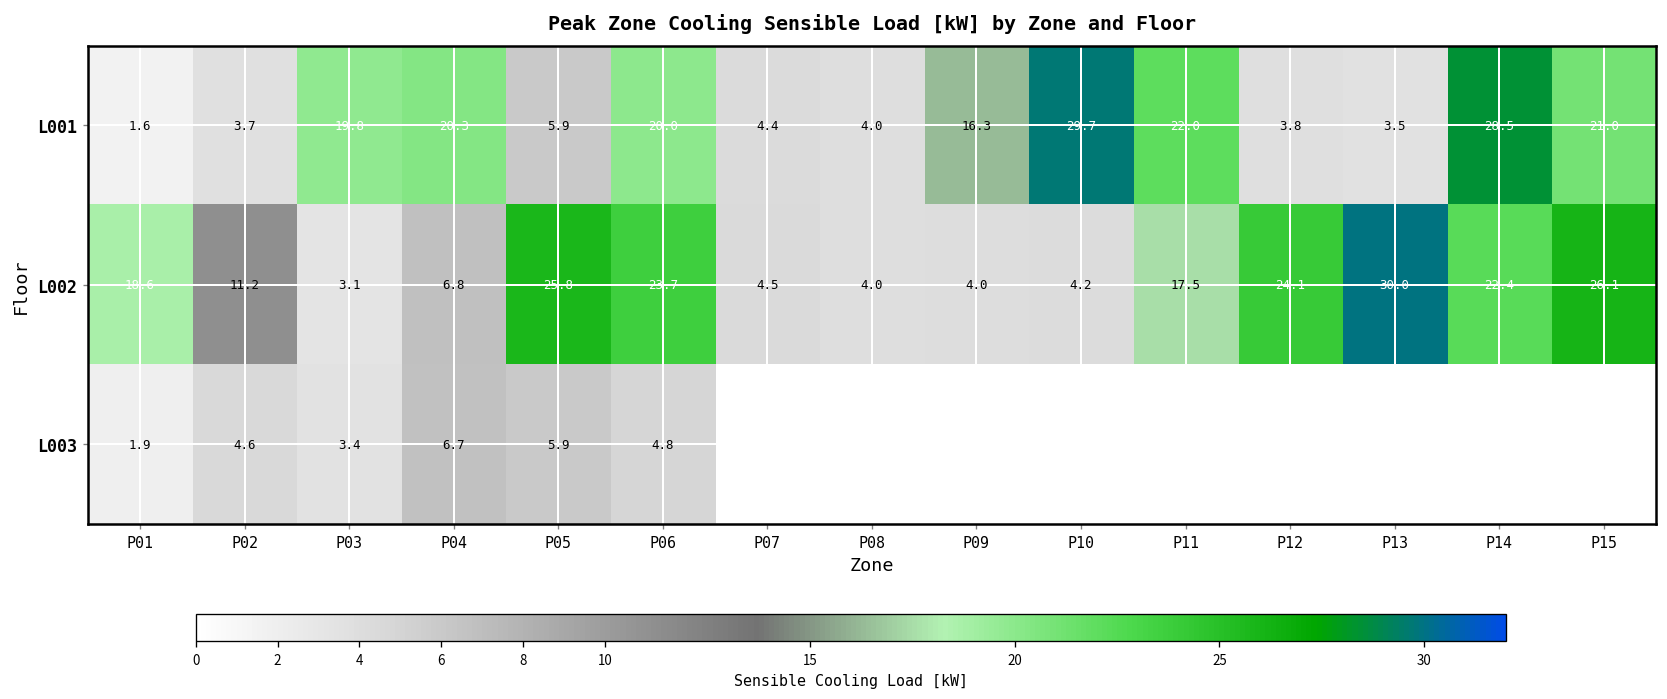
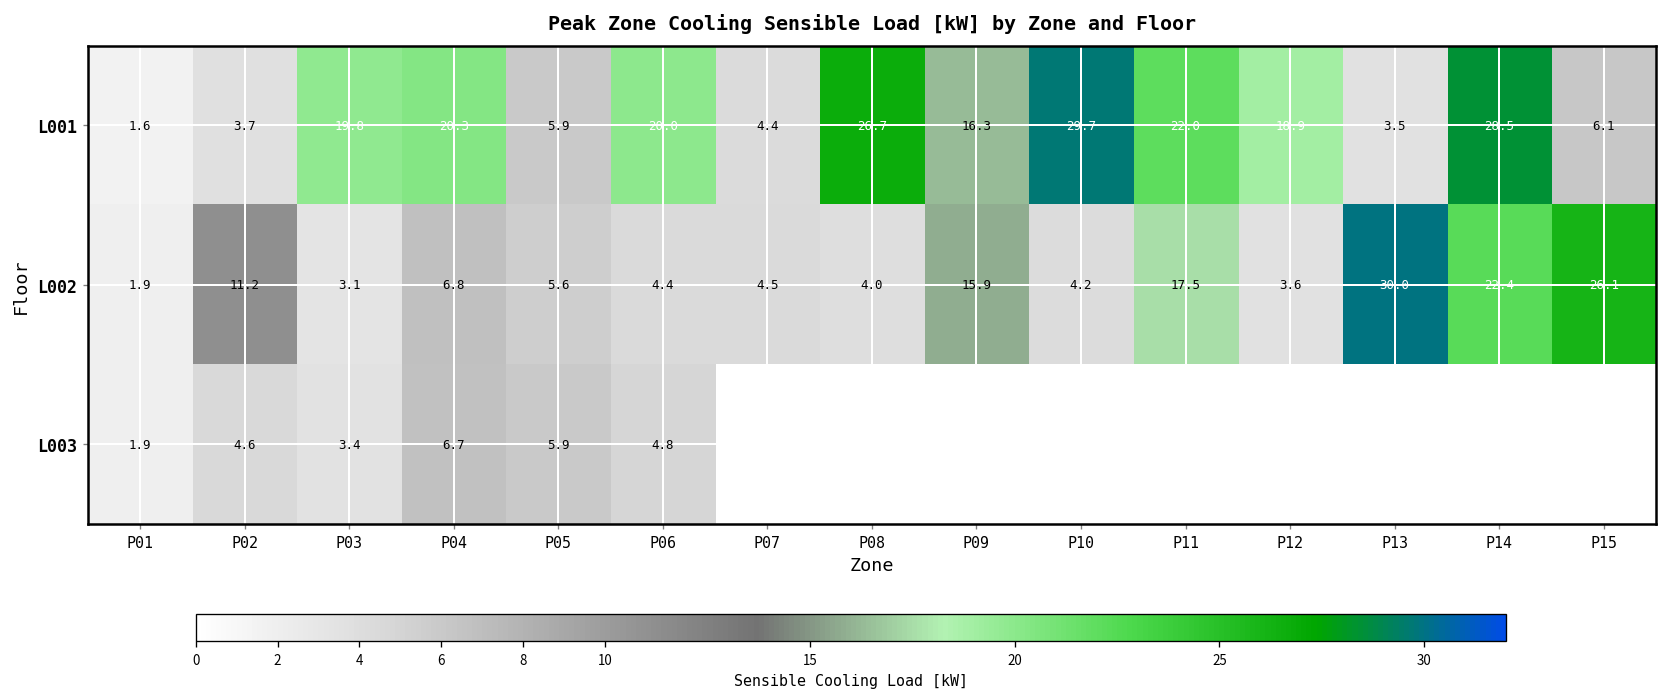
L001, P08: 4.0 -> 26.7
L001, P12: 3.8 -> 18.9
L001, P15: 21.0 -> 6.1
L002, P01: 18.6 -> 1.9
L002, P05: 25.8 -> 5.6
L002, P06: 23.7 -> 4.4
L002, P09: 4.0 -> 15.9
L002, P12: 24.1 -> 3.6
